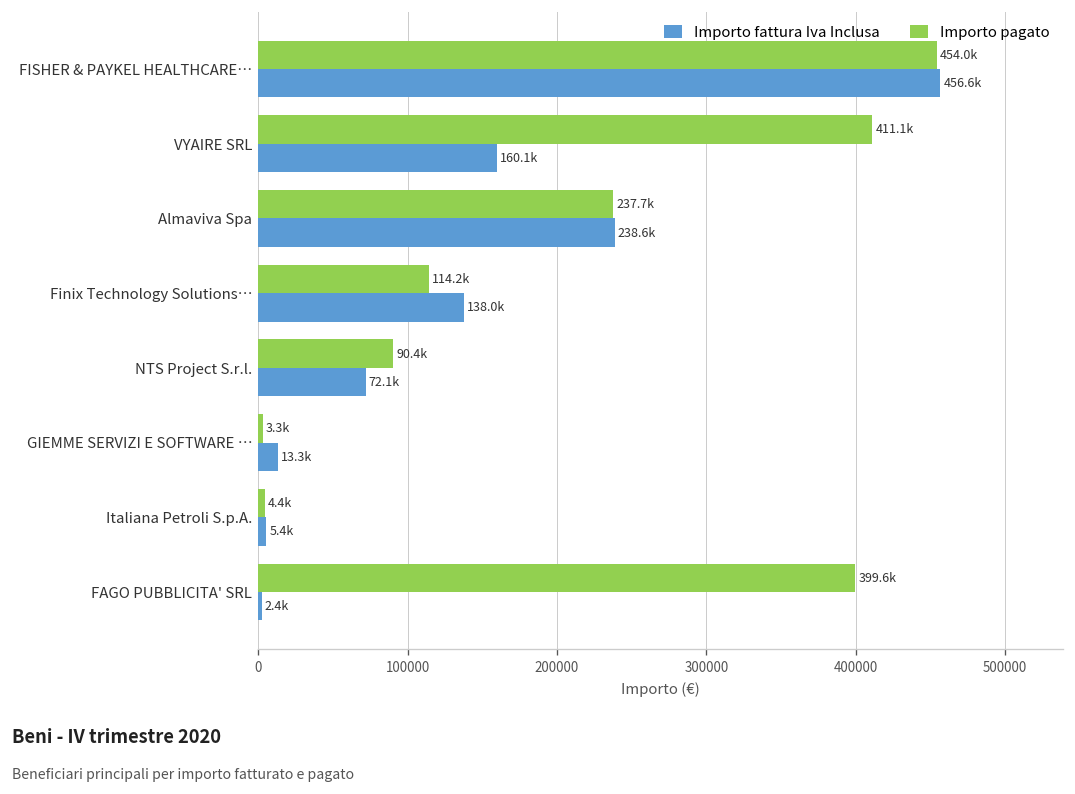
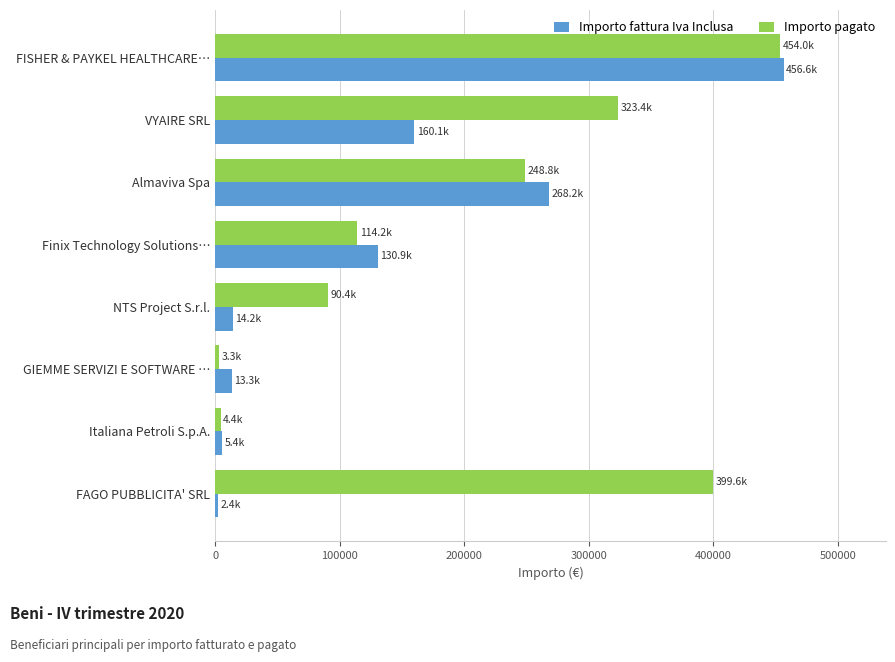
Importo pagato, VYAIRE SRL: 411.1k -> 323.4k
Importo pagato, Almaviva Spa: 237.7k -> 248.8k
Importo fattura Iva Inclusa, Almaviva Spa: 238.6k -> 268.2k
Importo fattura Iva Inclusa, Finix Technology Solutions…: 138.0k -> 130.9k
Importo fattura Iva Inclusa, NTS Project S.r.l.: 72.1k -> 14.2k
